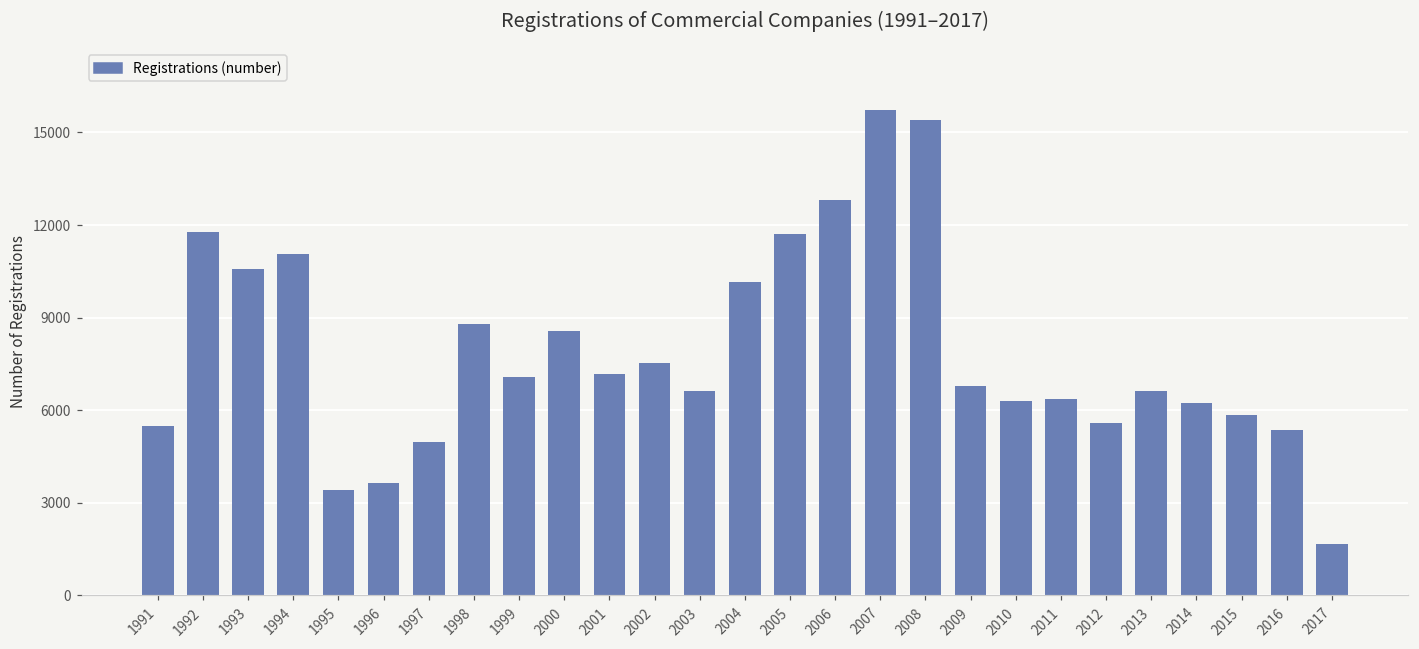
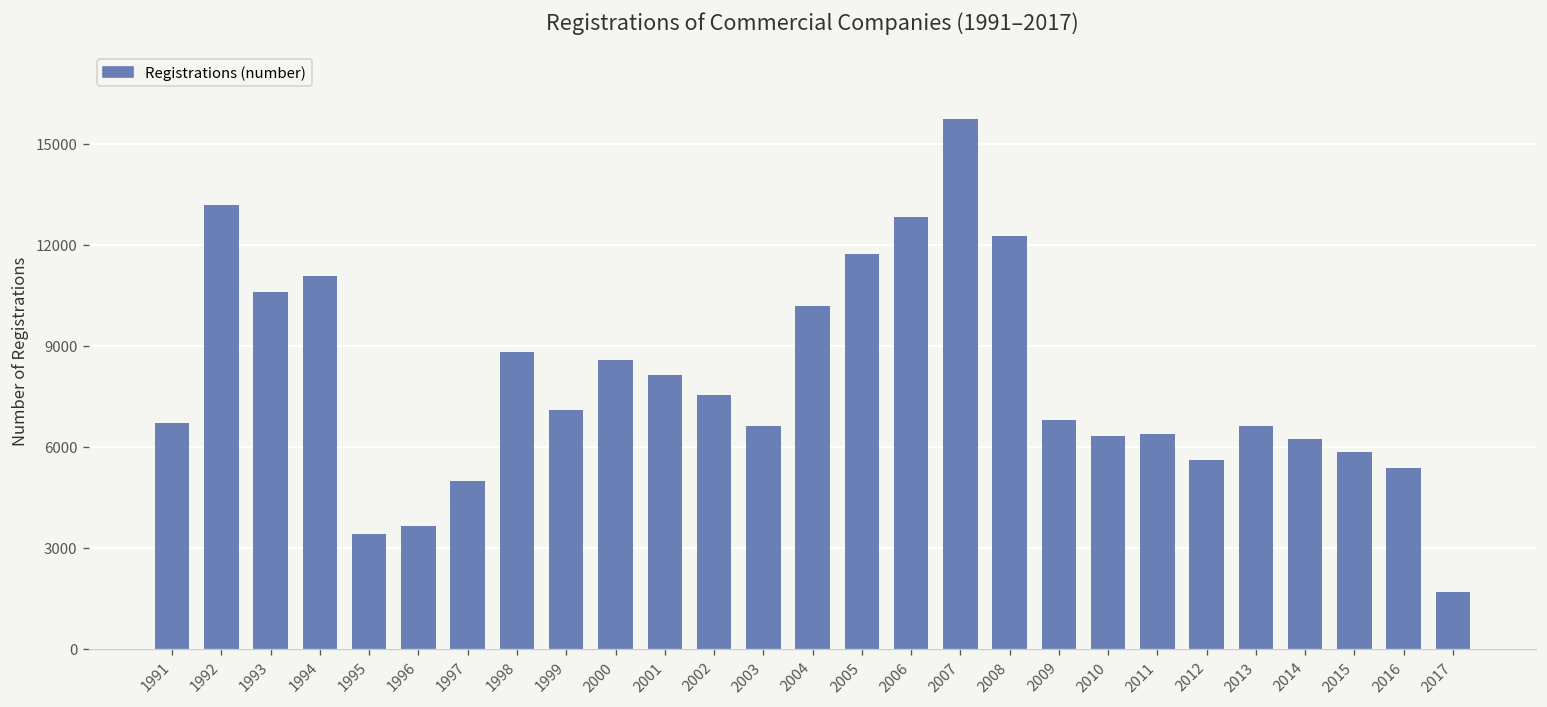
1991: 5500 -> 6700
1992: 11800 -> 13200
2001: 7200 -> 8100
2008: 15400 -> 12300
